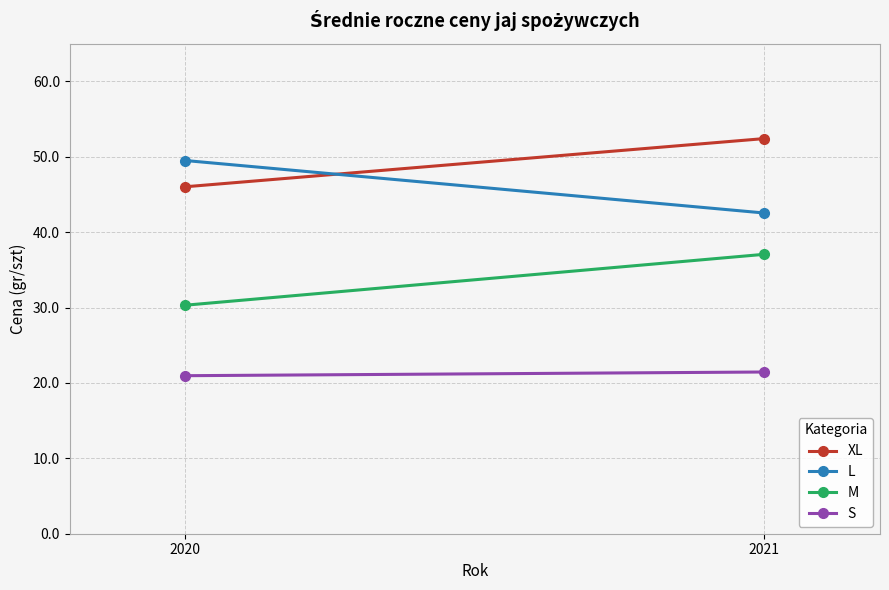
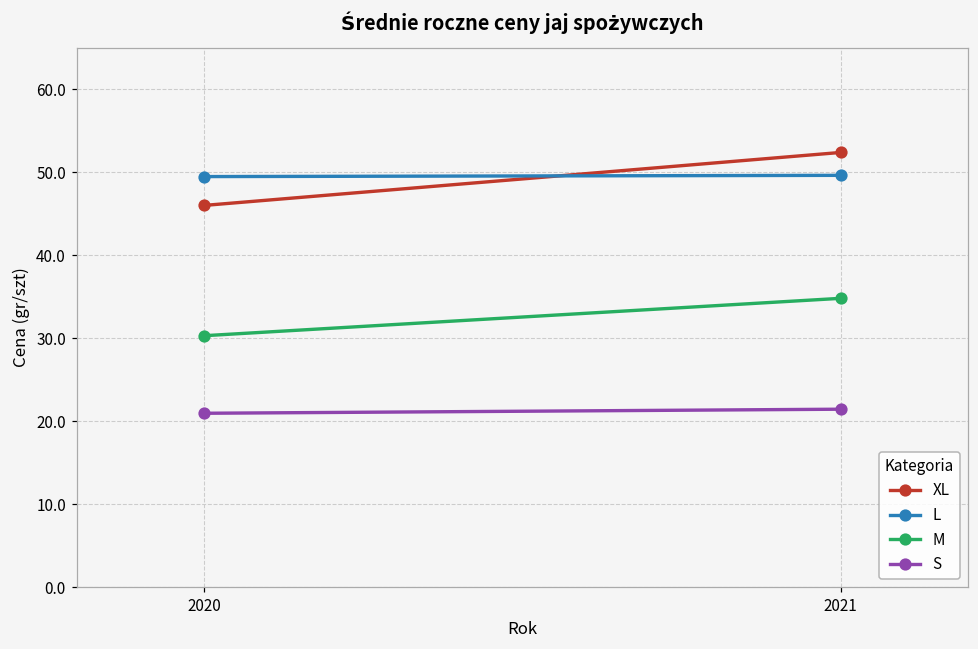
L, 2021: 43 -> 50
M, 2021: 37 -> 35
